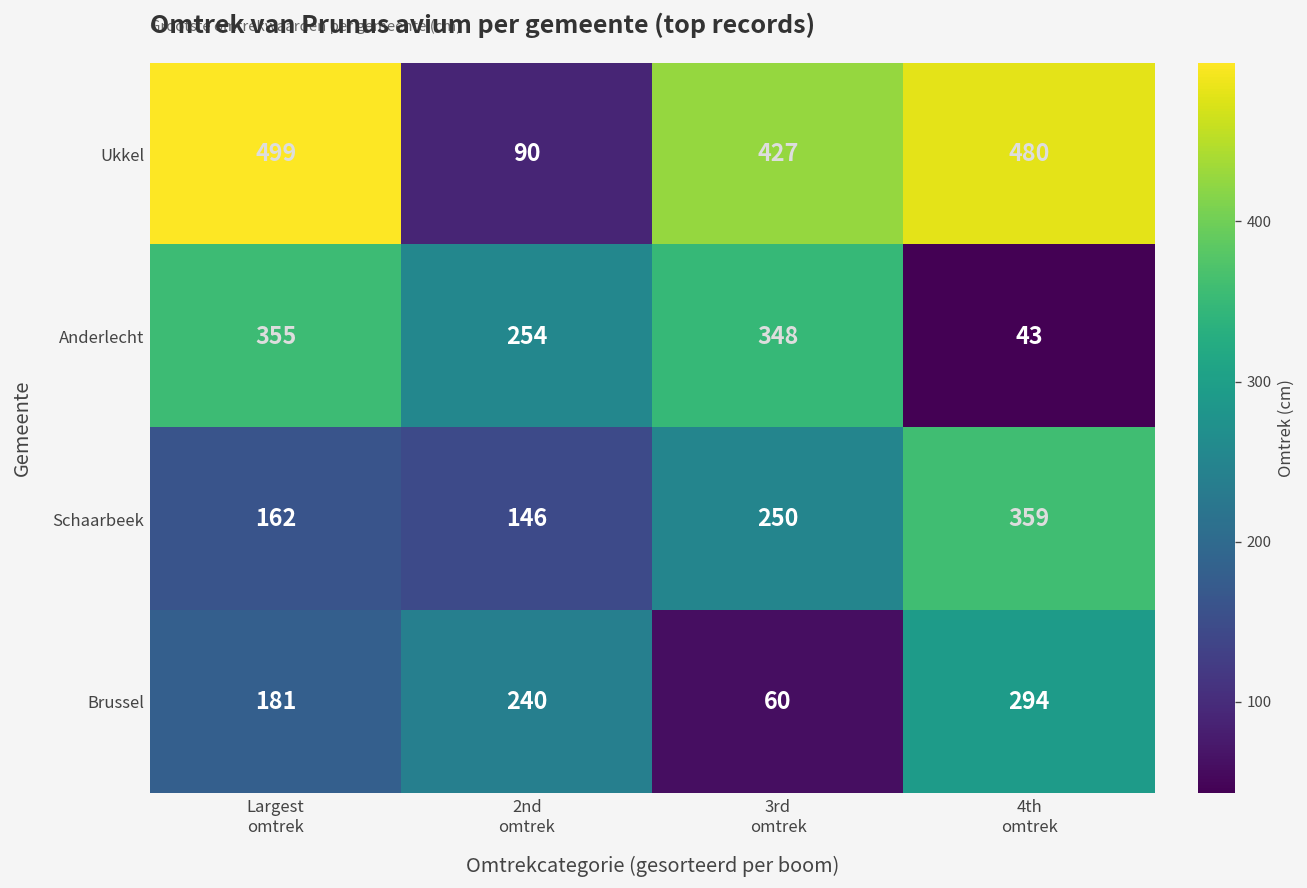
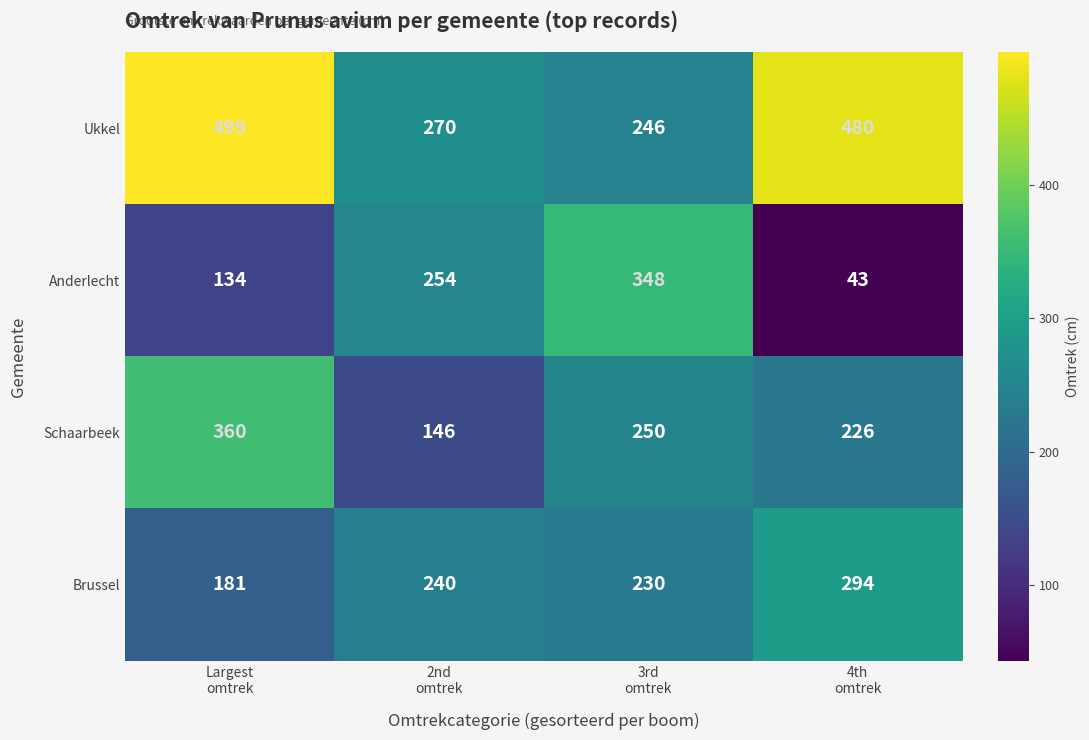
Ukkel, 2nd omtrek: 90 -> 270
Ukkel, 3rd omtrek: 427 -> 246
Anderlecht, Largest omtrek: 355 -> 134
Schaarbeek, Largest omtrek: 162 -> 360
Schaarbeek, 4th omtrek: 359 -> 226
Brussel, 3rd omtrek: 60 -> 230
